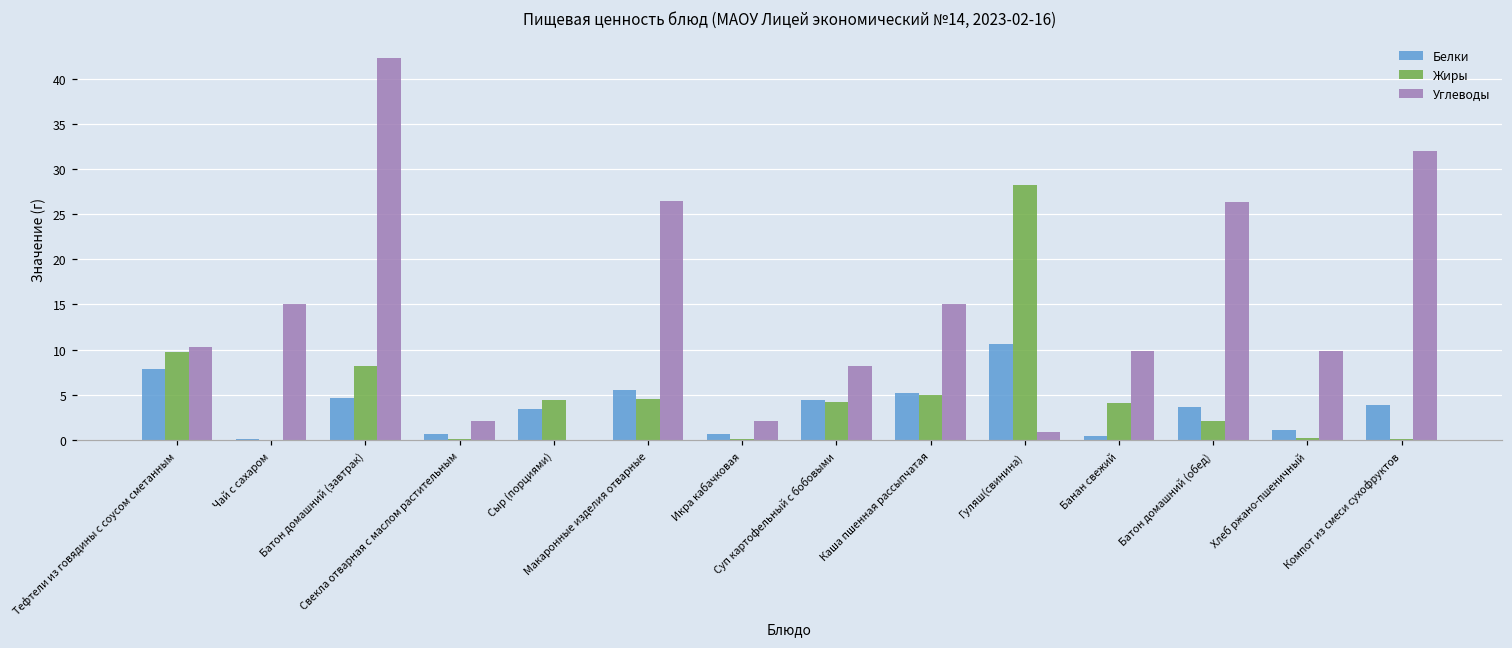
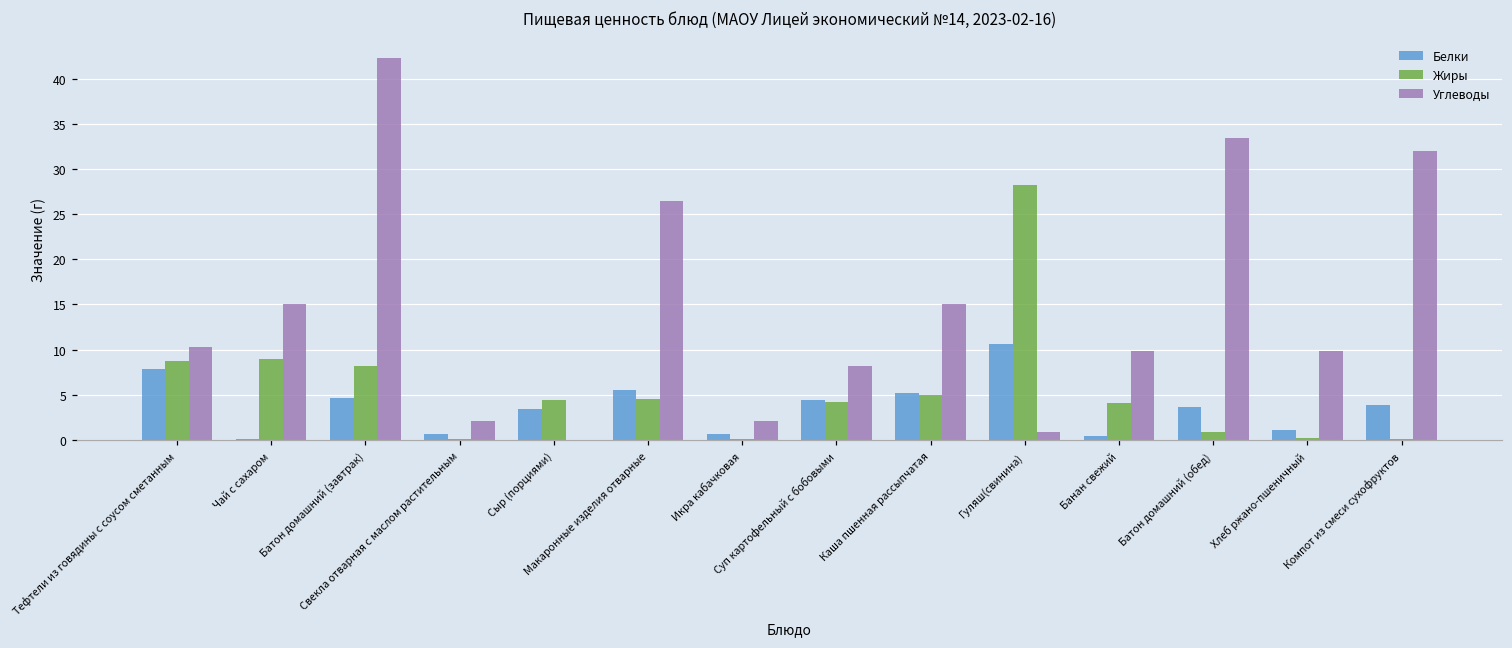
Жиры, Тефтели из говядины с соусом сметанным: 10 -> 9
Жиры, Чай с сахаром: 0 -> 9
Жиры, Батон домашний (обед): 2 -> 1
Углеводы, Батон домашний (обед): 26 -> 33
